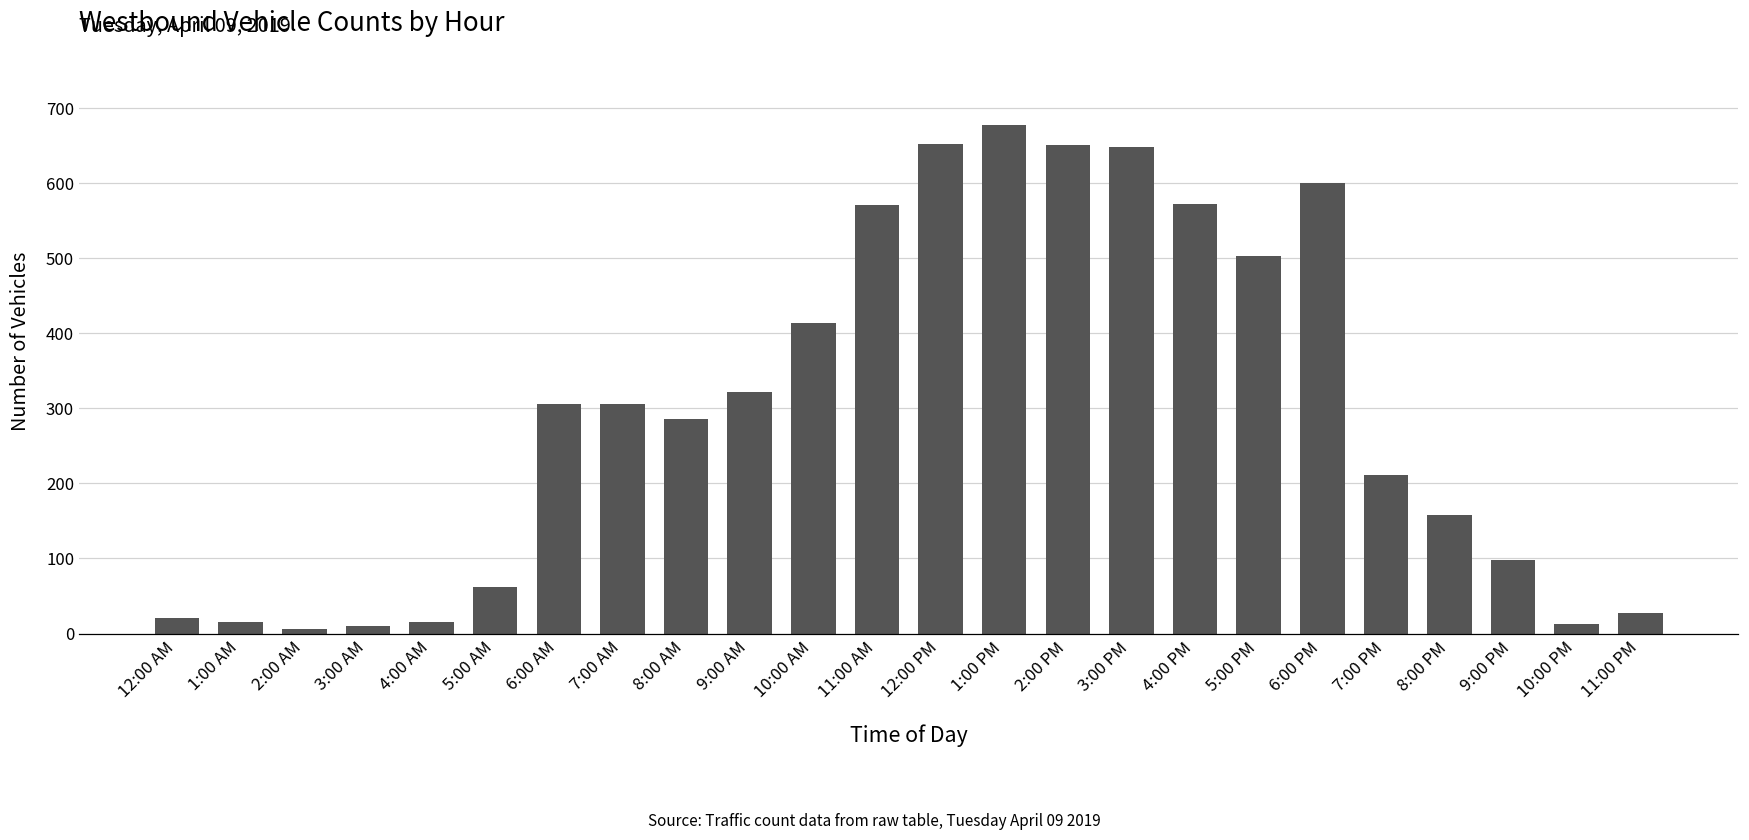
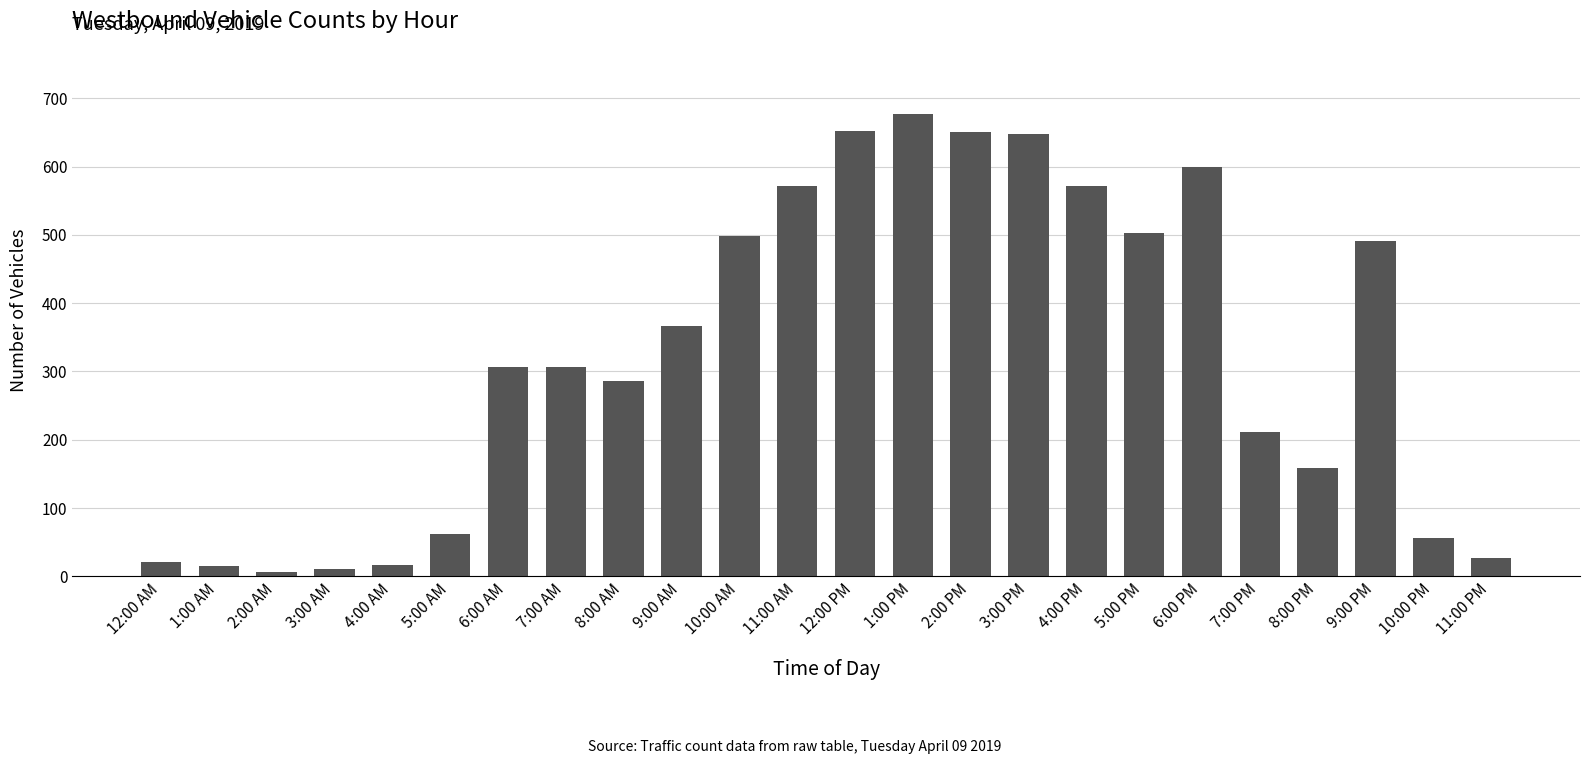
9:00 AM: 320 -> 370
10:00 AM: 410 -> 500
9:00 PM: 100 -> 490
10:00 PM: 10 -> 60
